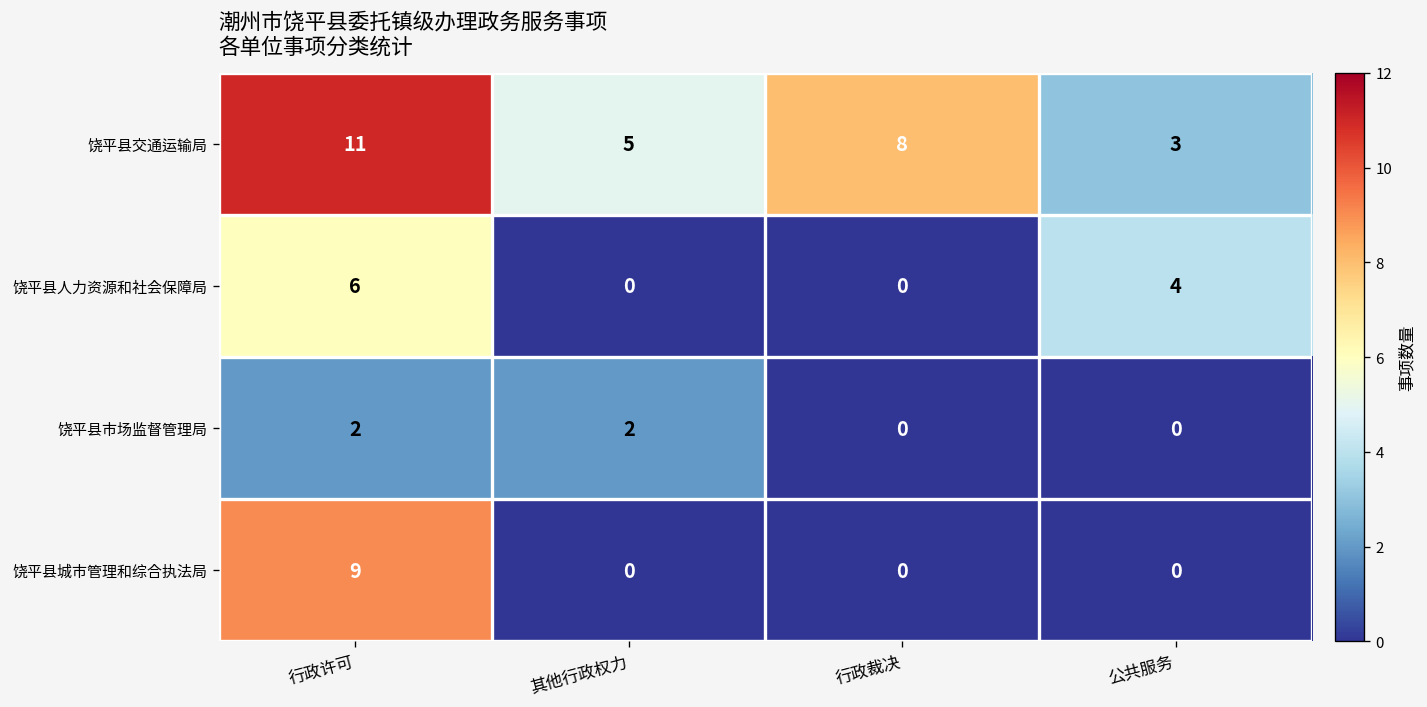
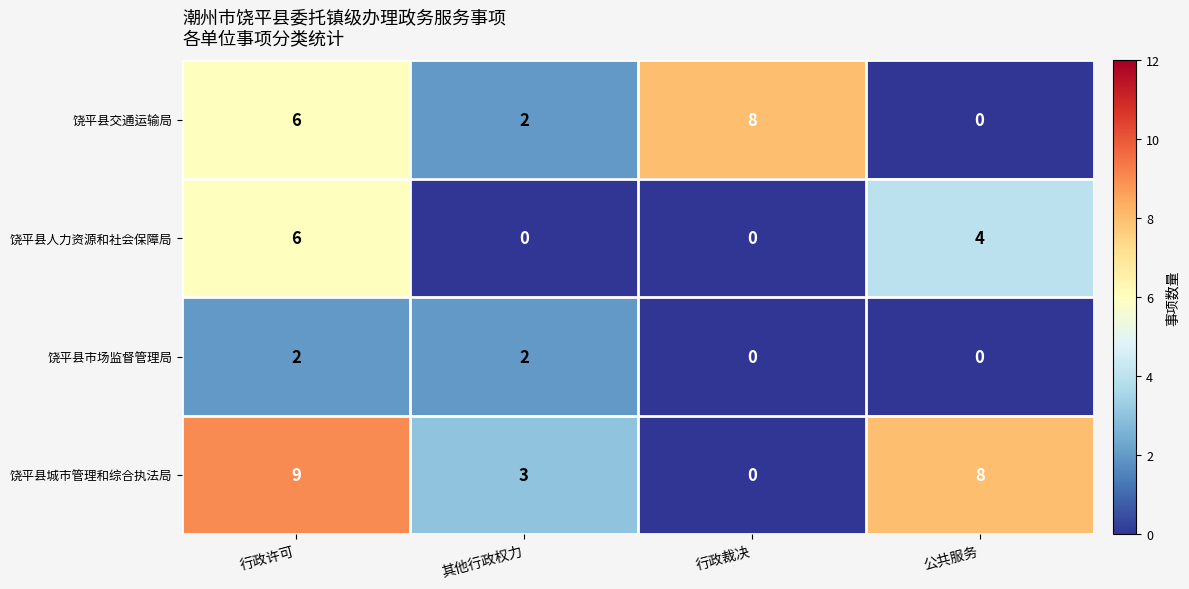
饶平县交通运输局, 行政许可: 11 -> 6
饶平县交通运输局, 其他行政权力: 5 -> 2
饶平县交通运输局, 公共服务: 3 -> 0
饶平县城市管理和综合执法局, 其他行政权力: 0 -> 3
饶平县城市管理和综合执法局, 公共服务: 0 -> 8
